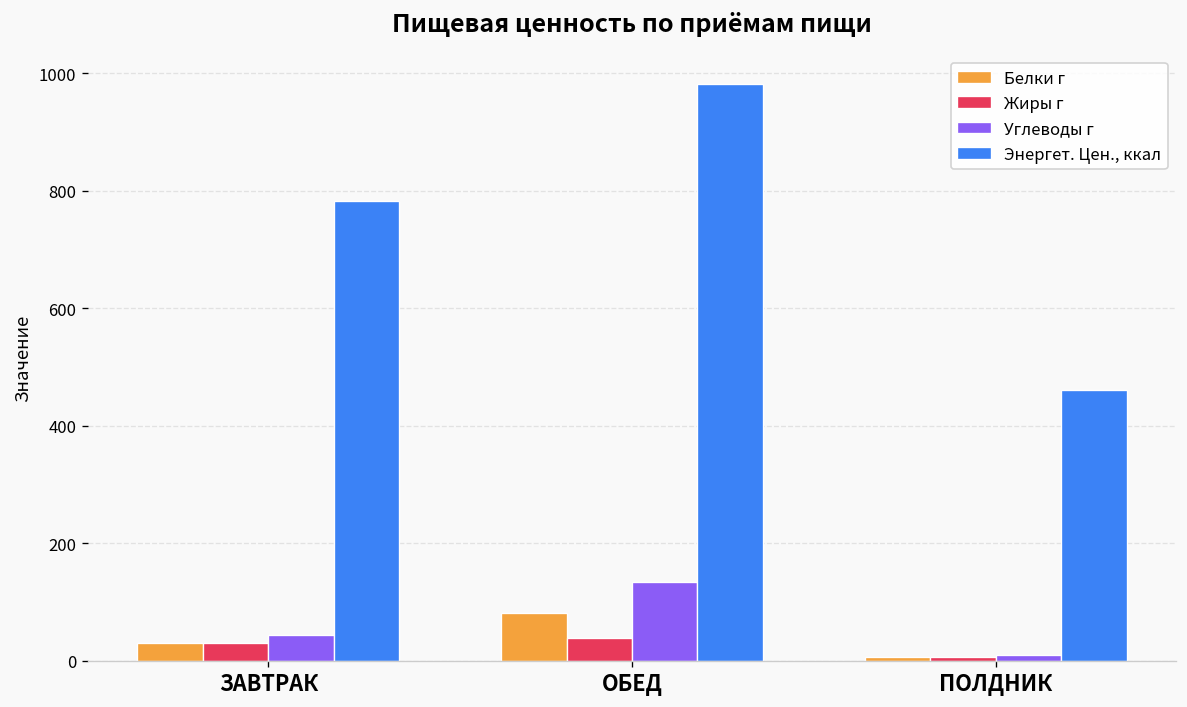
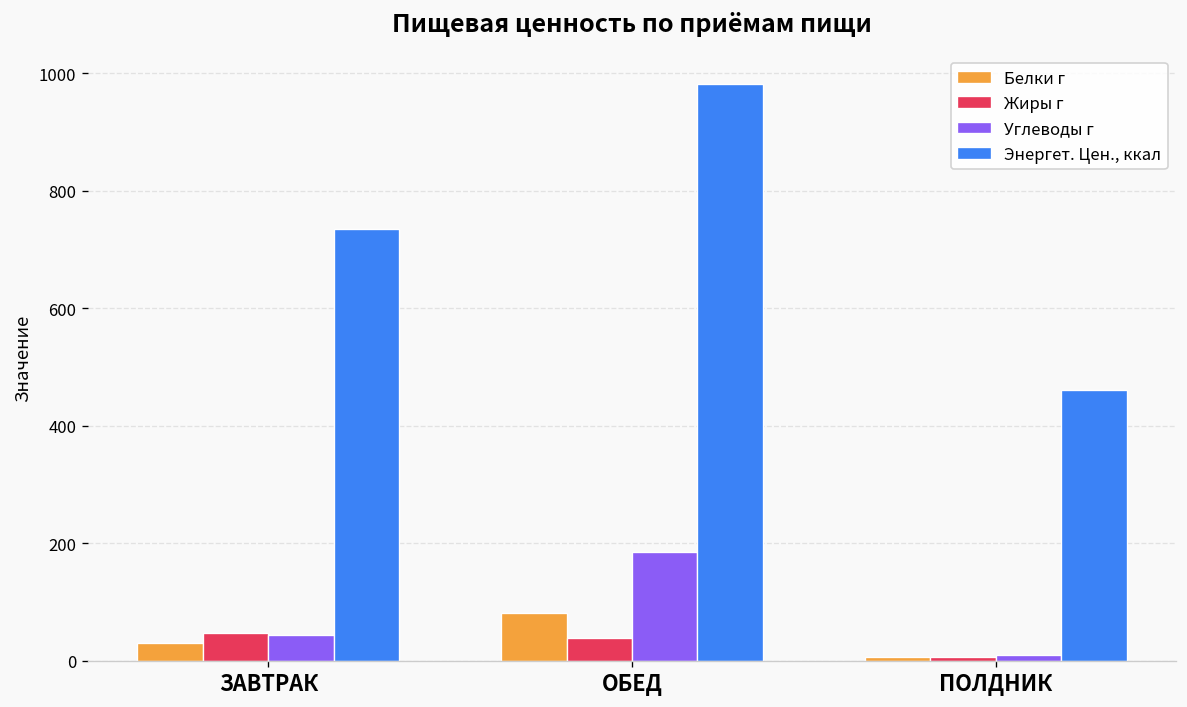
Жиры г, ЗАВТРАК: 30 -> 50
Энергет. Цен., ккал, ЗАВТРАК: 780 -> 730
Углеводы г, ОБЕД: 130 -> 180
